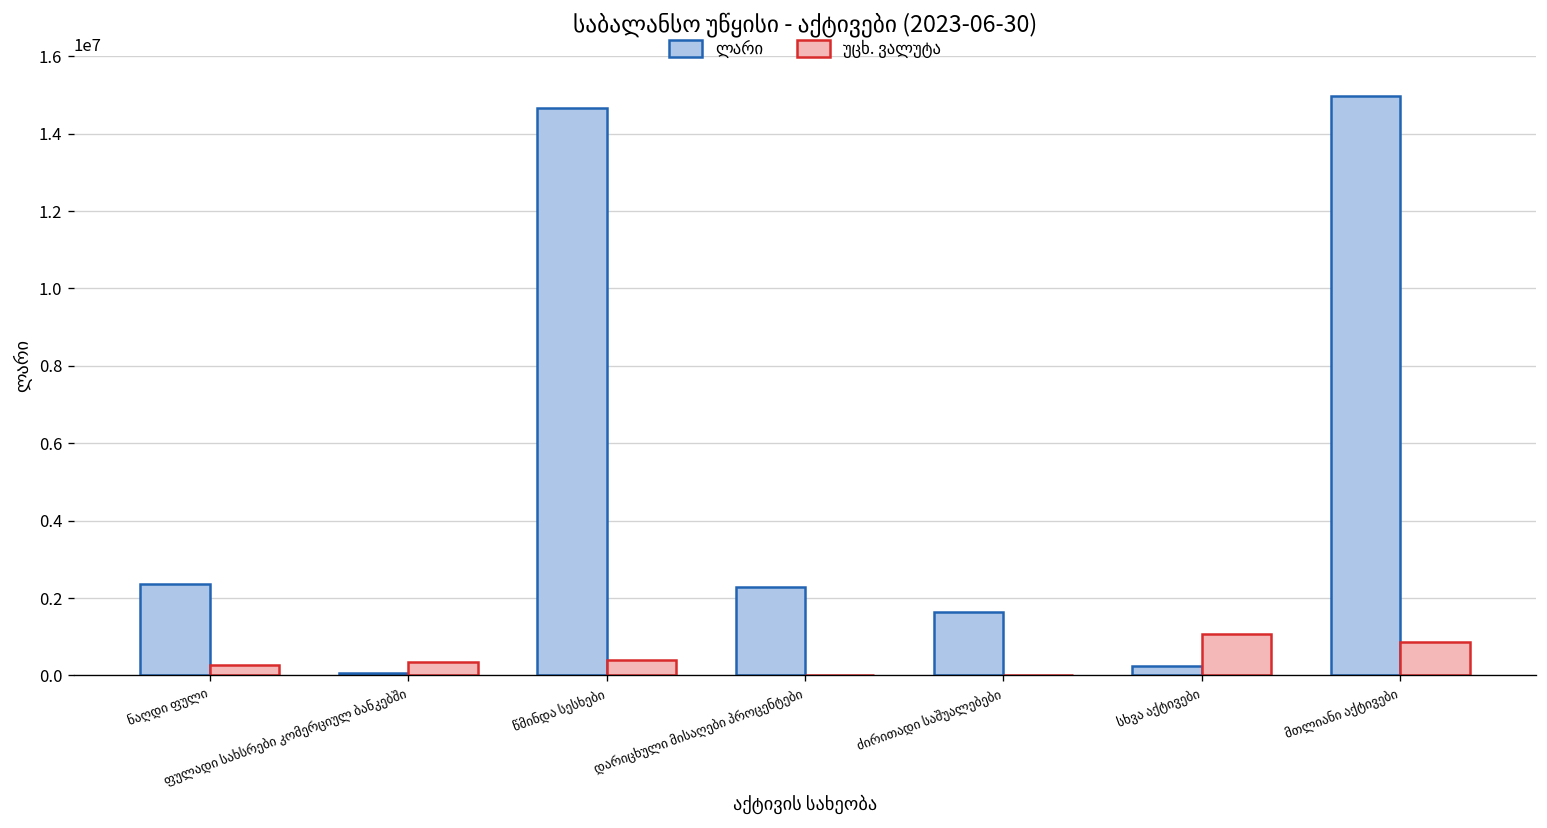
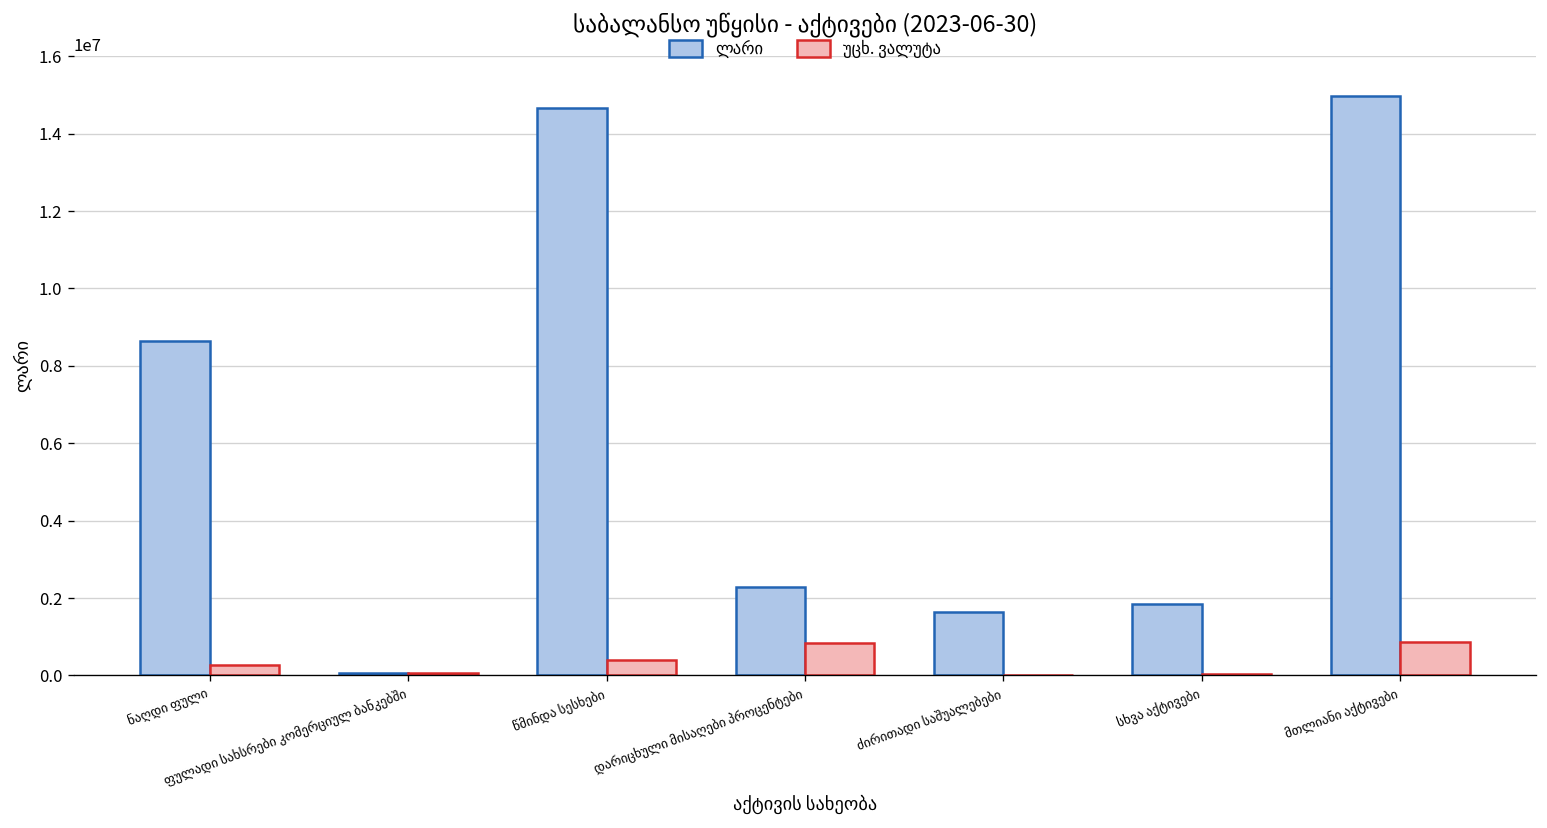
ლარი, ნაღდი ფული: 2400000 -> 8600000
უცხ. ვალუტა, ფულადი სახსრები კომერციულ ბანკებში: 400000 -> 100000
უცხ. ვალუტა, დარიცხული მისაღები პროცენტები: 0 -> 800000
ლარი, სხვა აქტივები: 200000 -> 1800000
უცხ. ვალუტა, სხვა აქტივები: 1100000 -> 0
